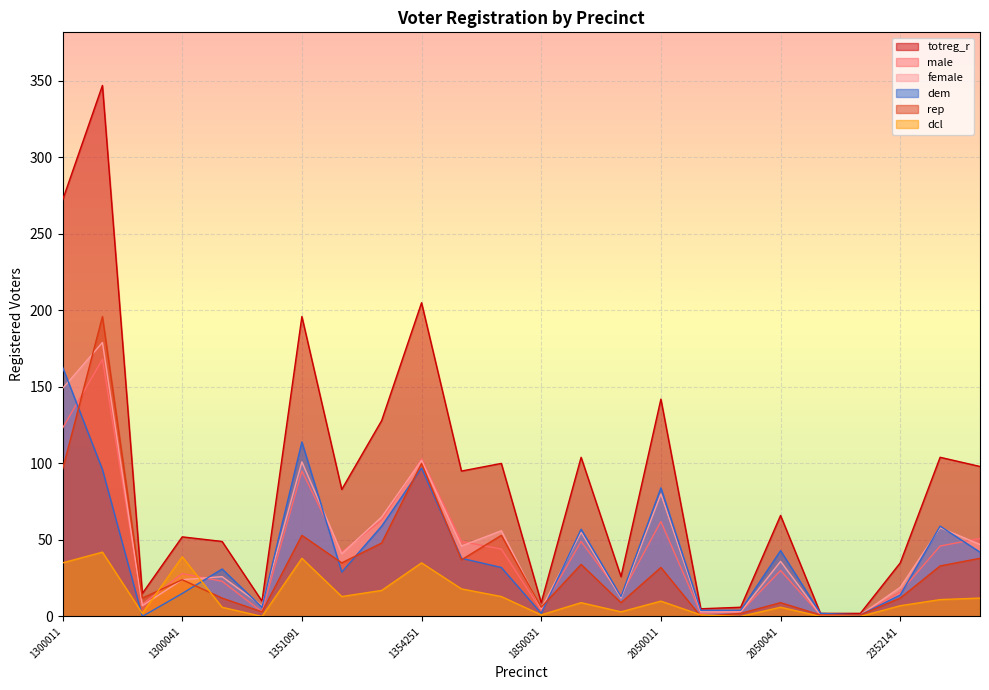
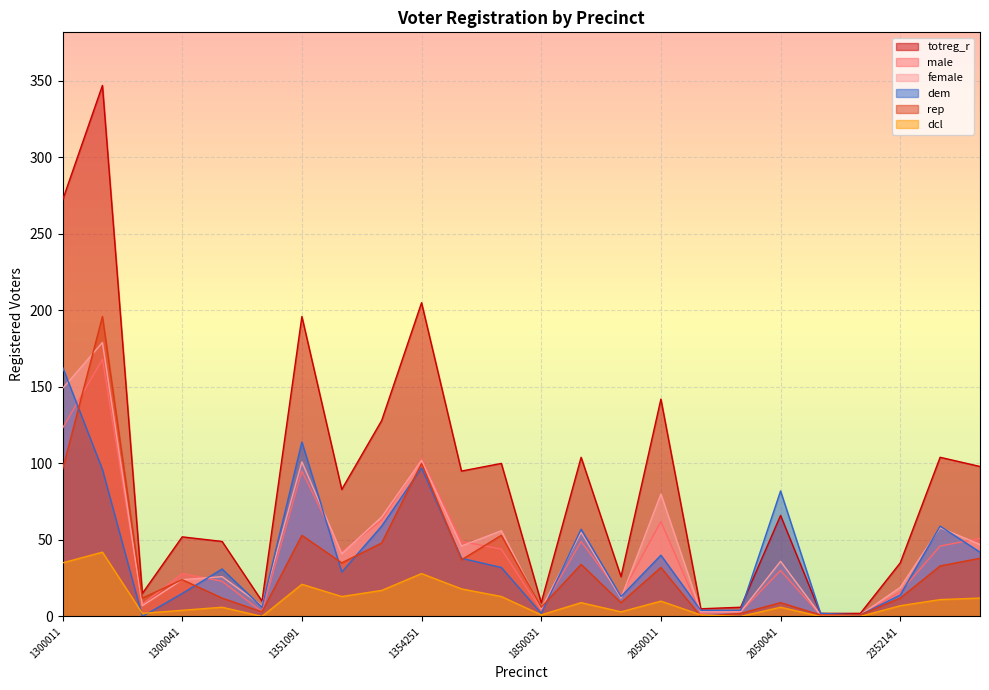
dcl, 1300041: 39 -> 4
dcl, 1351091: 38 -> 21
dcl, 1354251: 35 -> 28
dem, 2050011: 84 -> 40
dem, 2050041: 43 -> 82
